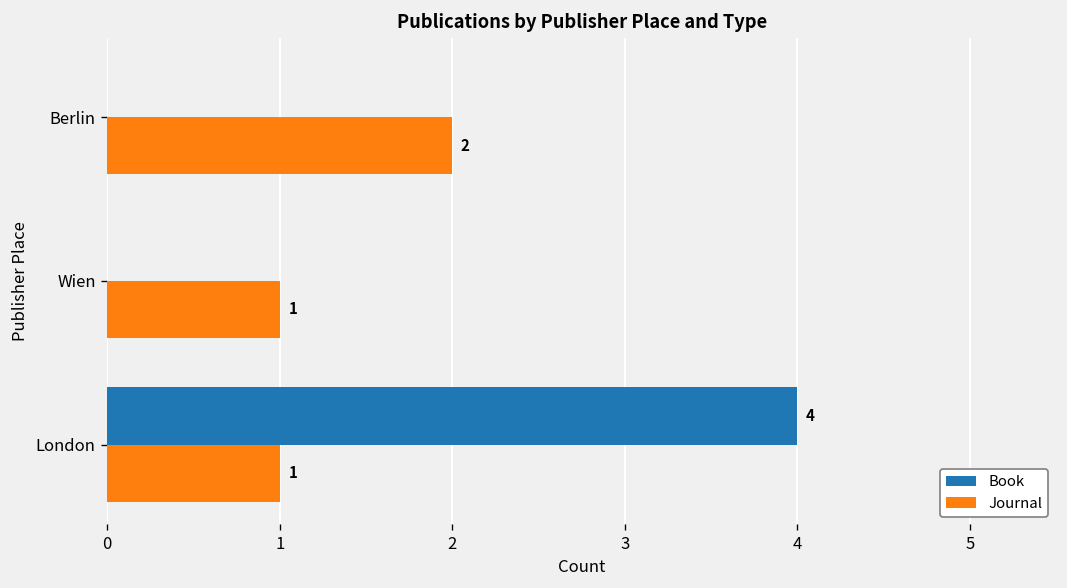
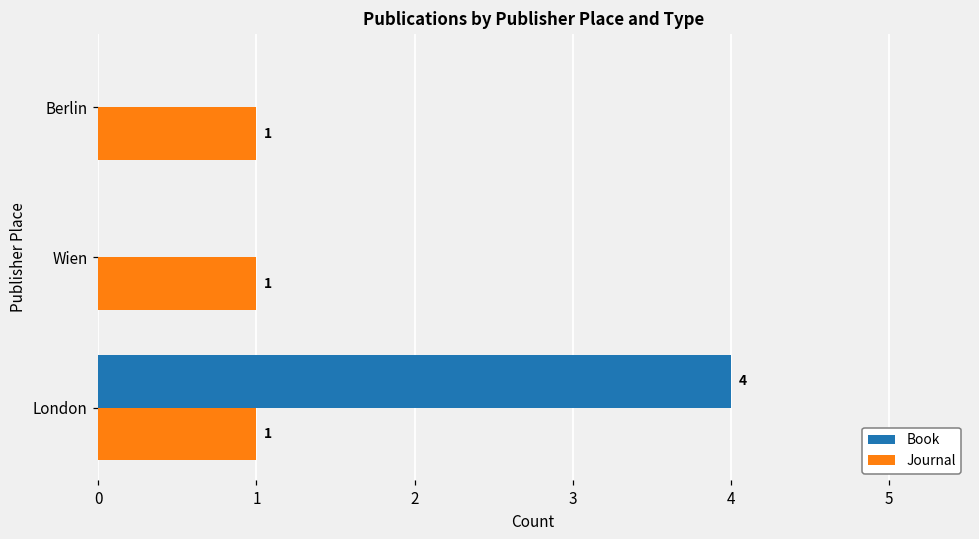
Journal, Berlin: 2 -> 1
